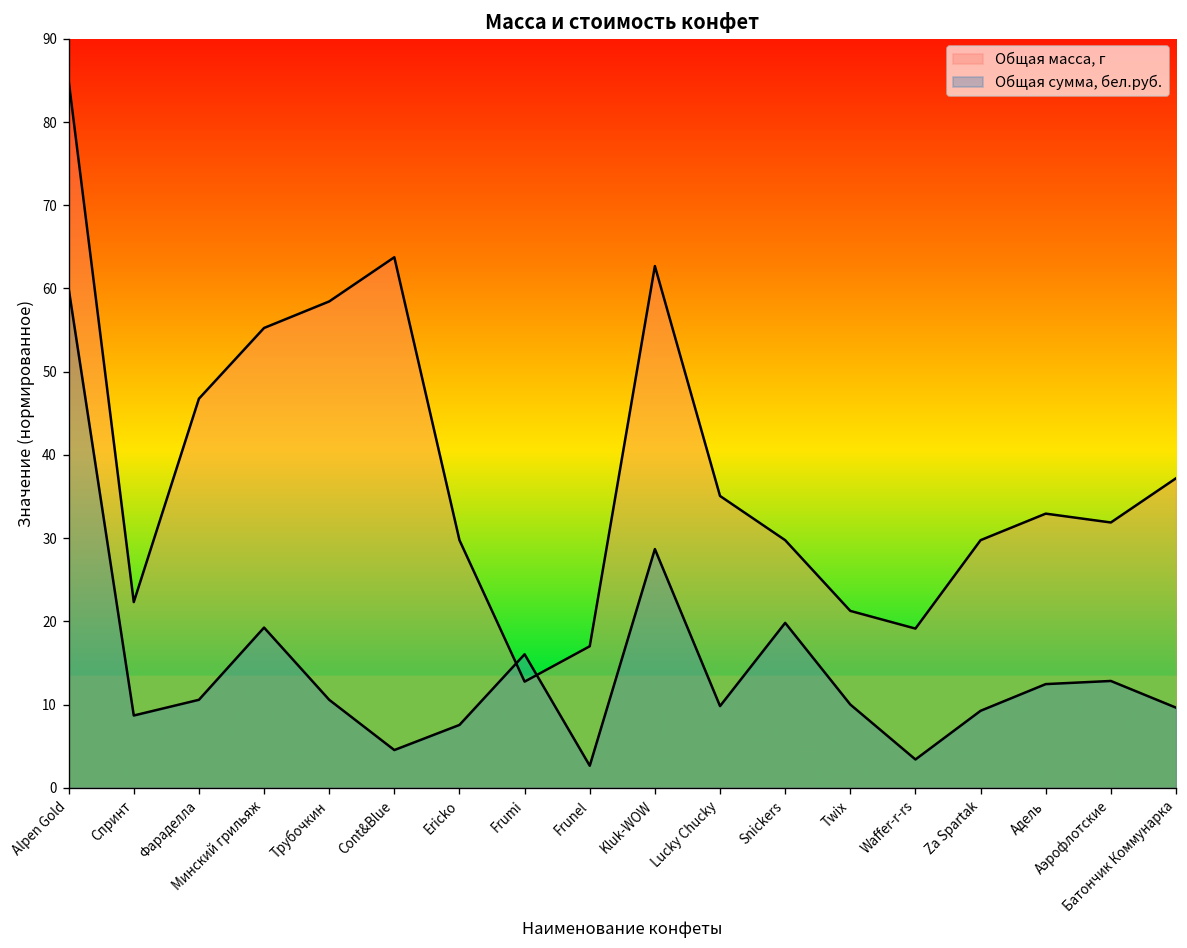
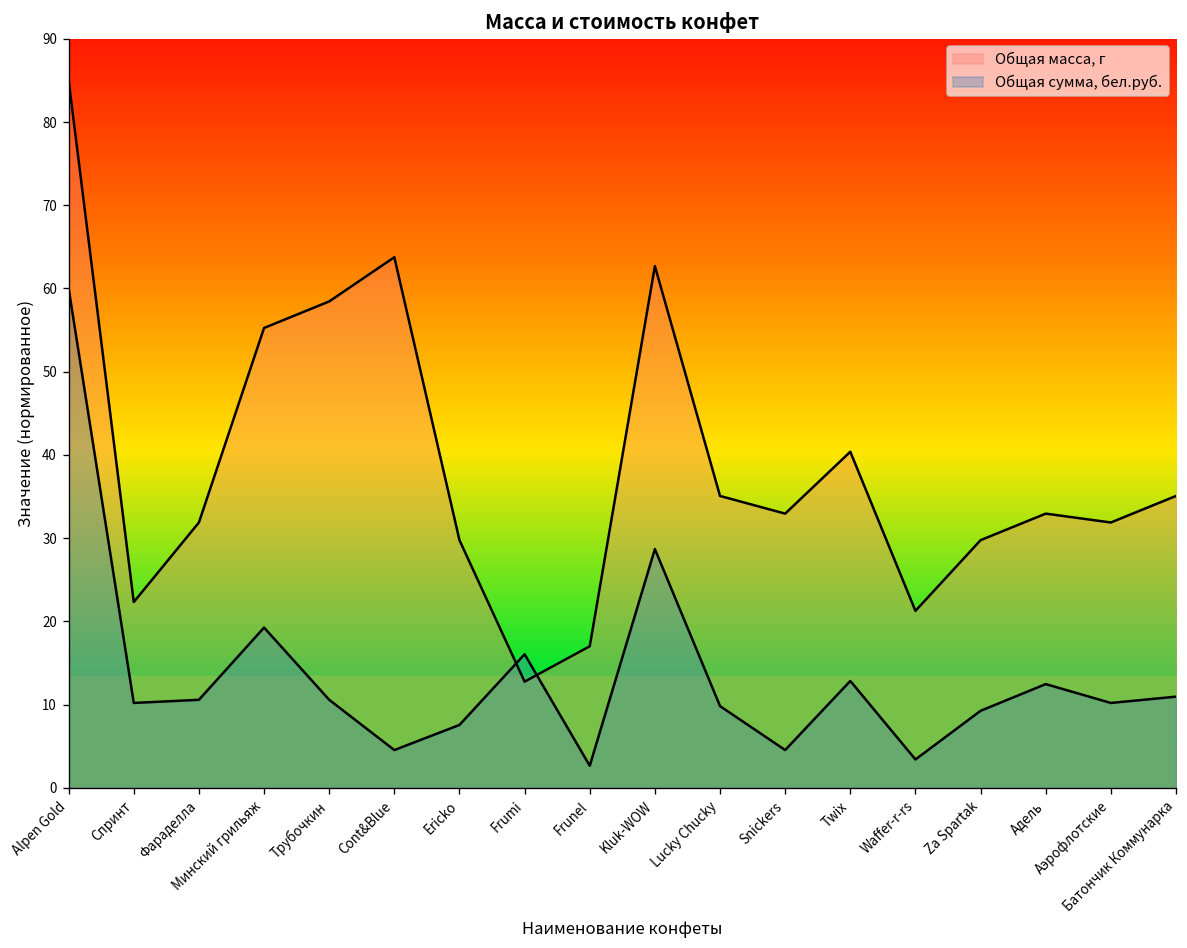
Общая сумма, бел.руб., Спринт: 9 -> 10
Общая масса, г, Фараделла: 47 -> 32
Общая масса, г, Snickers: 30 -> 33
Общая сумма, бел.руб., Snickers: 20 -> 5
Общая масса, г, Twix: 21 -> 40
Общая сумма, бел.руб., Twix: 10 -> 13
Общая масса, г, Waffer-r-rs: 19 -> 21
Общая сумма, бел.руб., Аэрофлотские: 13 -> 10
Общая масса, г, Батончик Коммунарка: 37 -> 35
Общая сумма, бел.руб., Батончик Коммунарка: 10 -> 11
